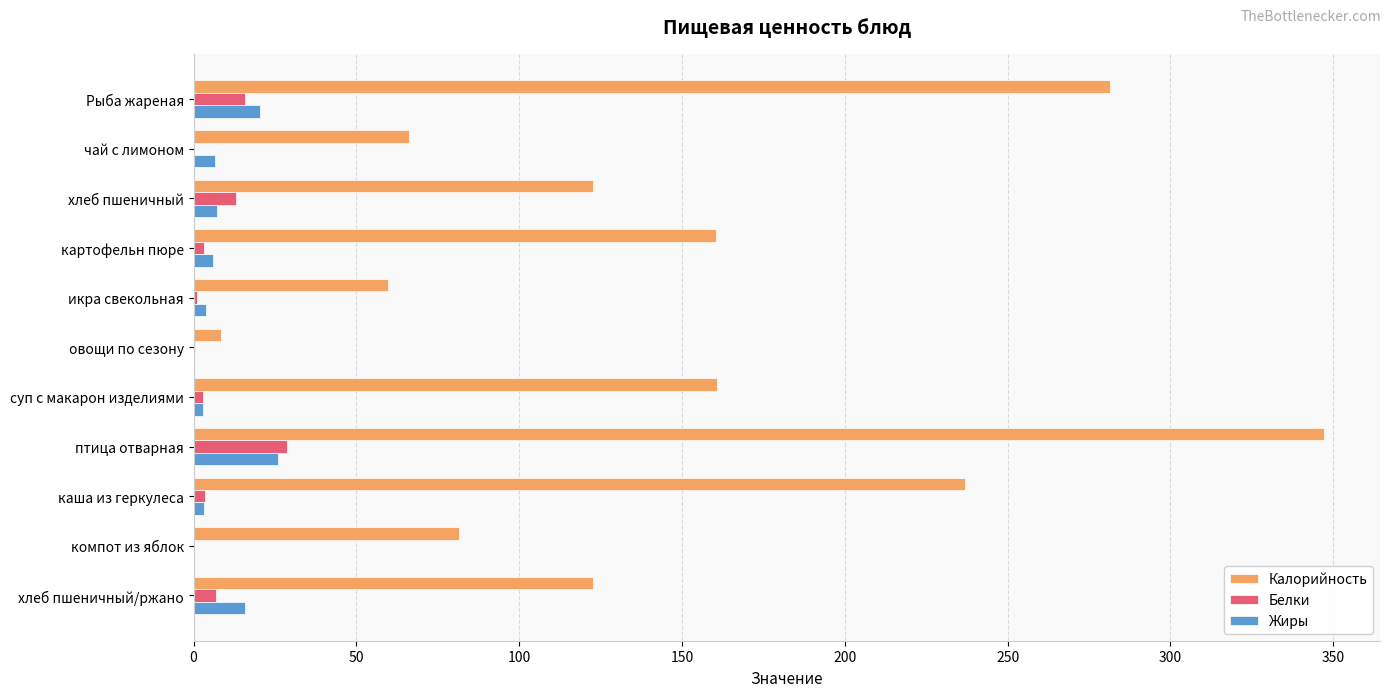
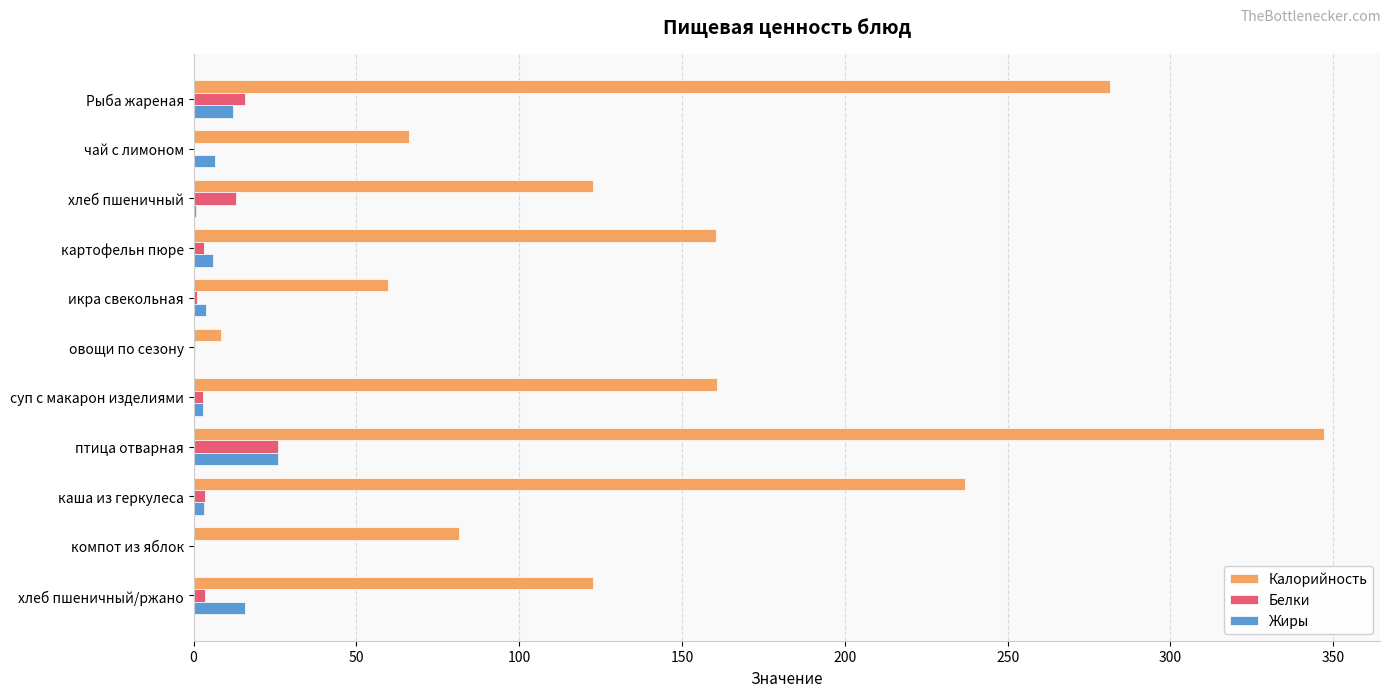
Жиры, Рыба жареная: 20 -> 12
Жиры, хлеб пшеничный: 7 -> 1
Белки, птица отварная: 29 -> 26
Белки, хлеб пшеничный/ржано: 7 -> 3
